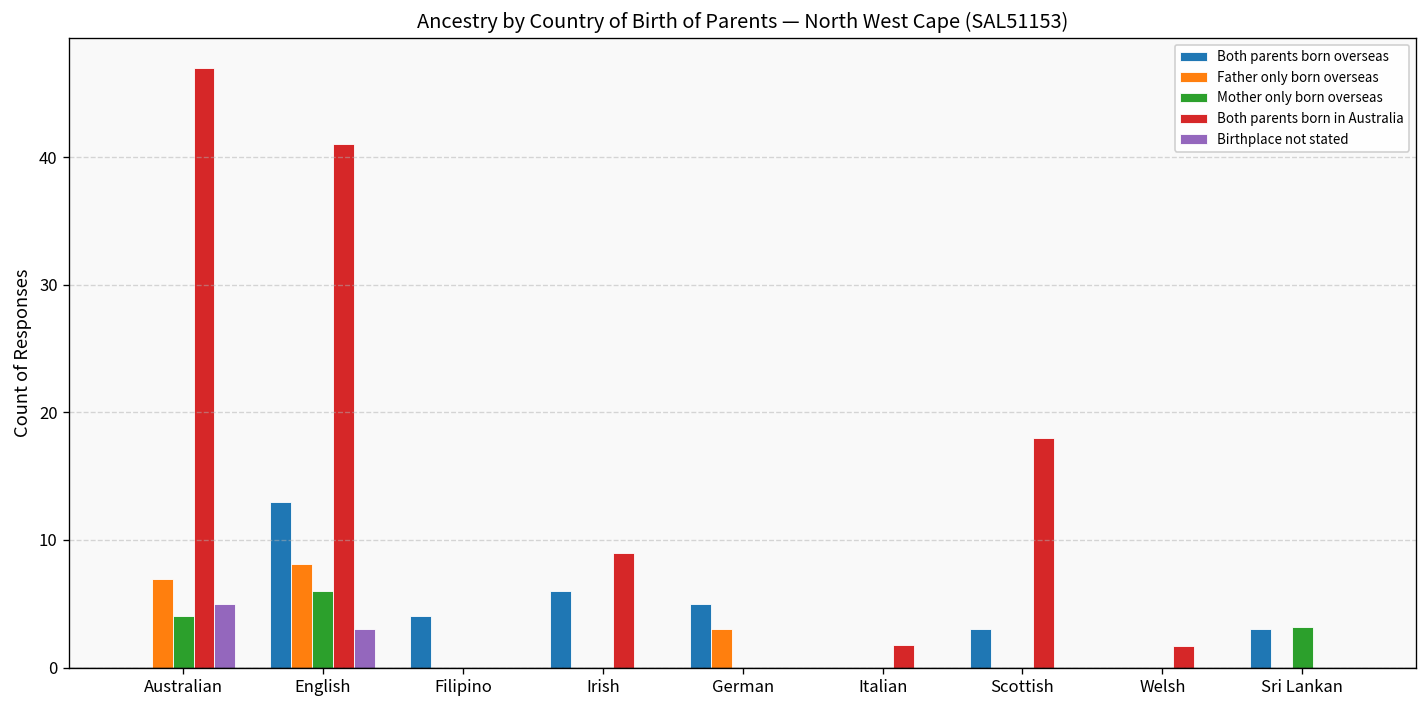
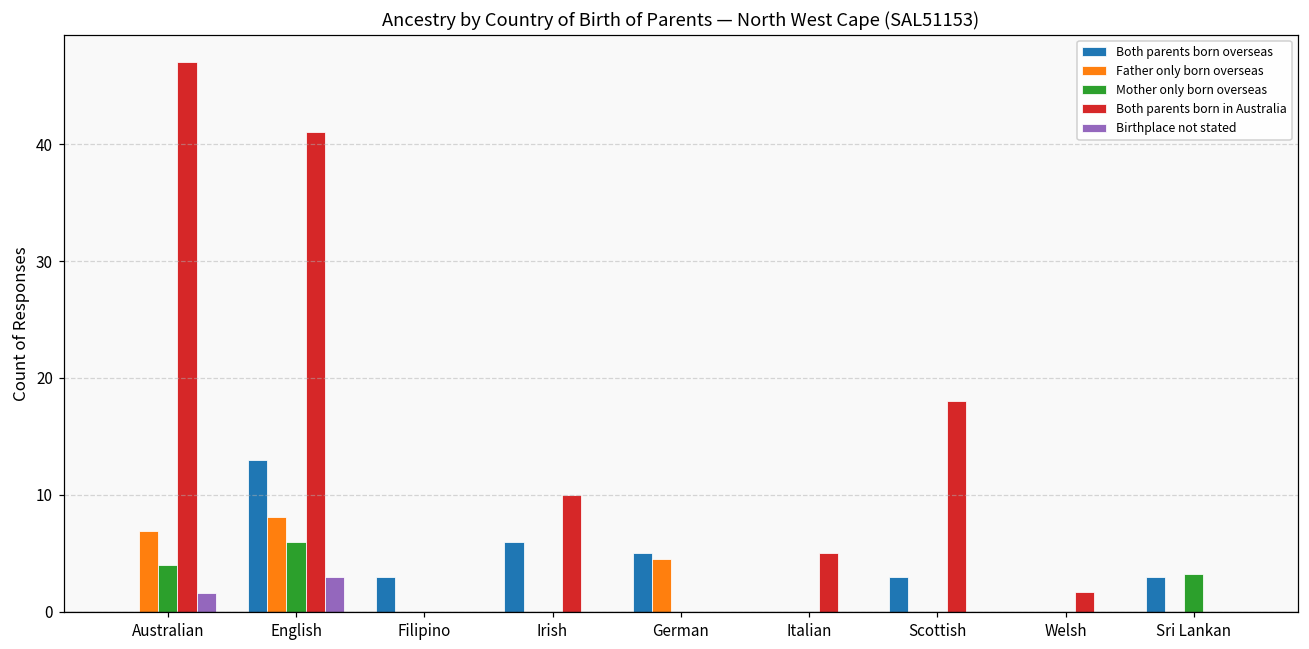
Birthplace not stated, Australian: 5.0 -> 1.6
Both parents born overseas, Filipino: 4 -> 3
Both parents born in Australia, Irish: 9 -> 10
Father only born overseas, German: 3.0 -> 4.5
Both parents born in Australia, Italian: 1.8 -> 5.0
